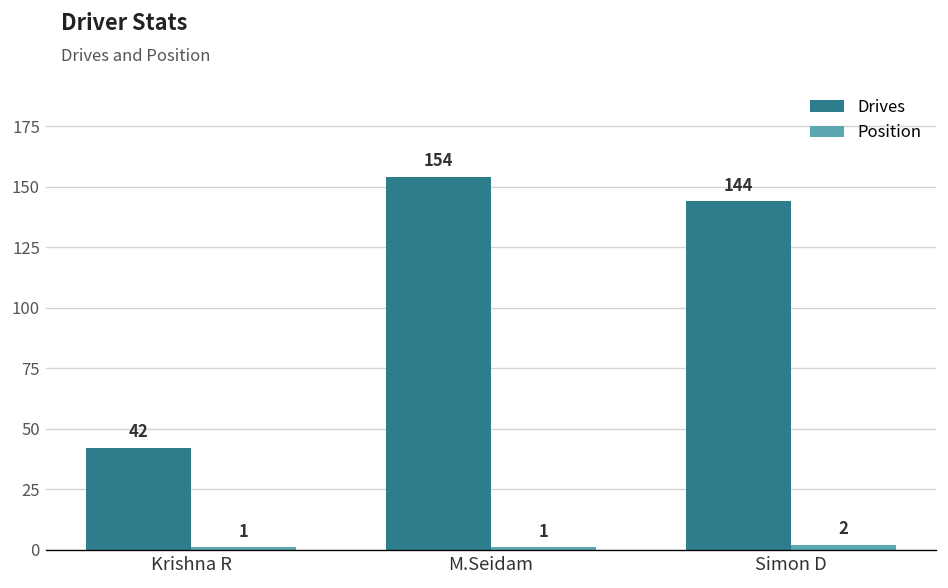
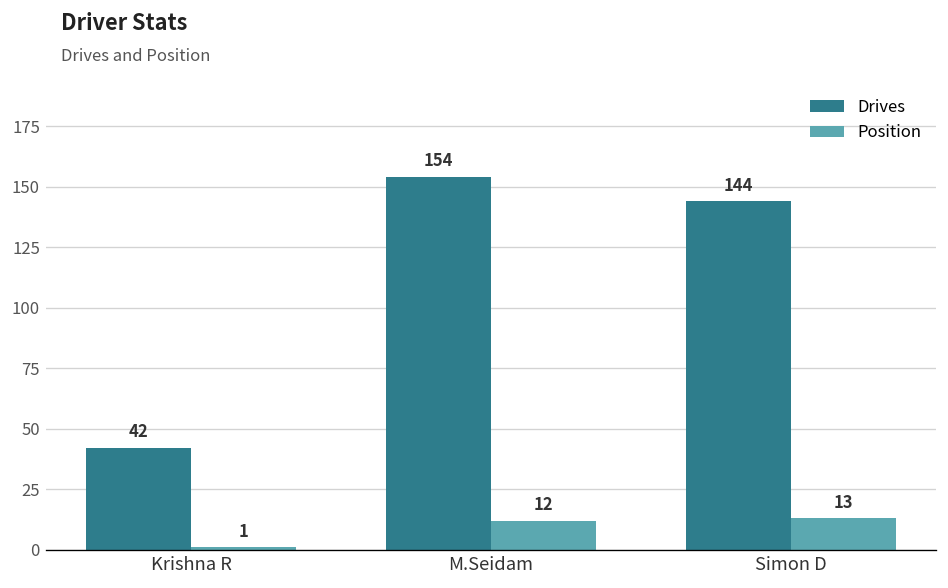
Position, M.Seidam: 1 -> 12
Position, Simon D: 2 -> 13
